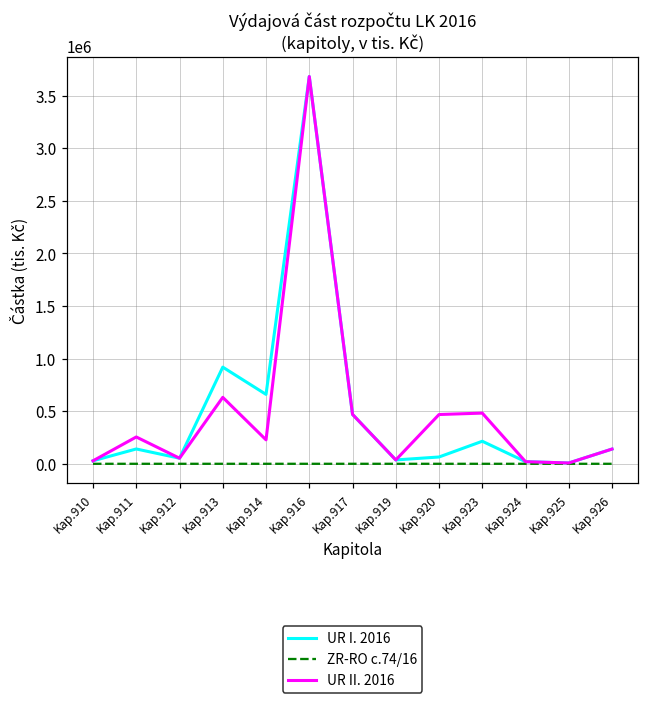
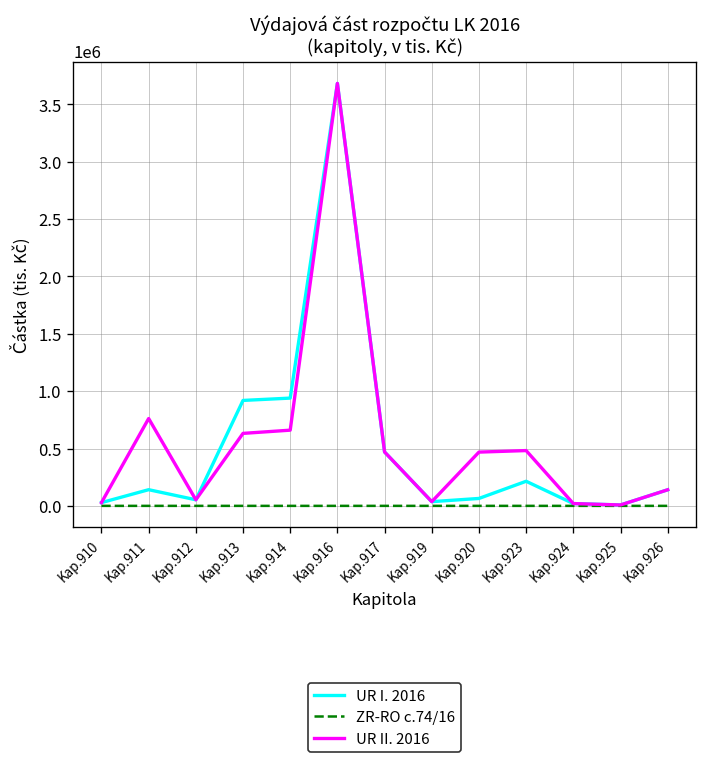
UR II. 2016, Kap.911: 300000 -> 800000
UR I. 2016, Kap.914: 700000 -> 900000
UR II. 2016, Kap.914: 200000 -> 700000
